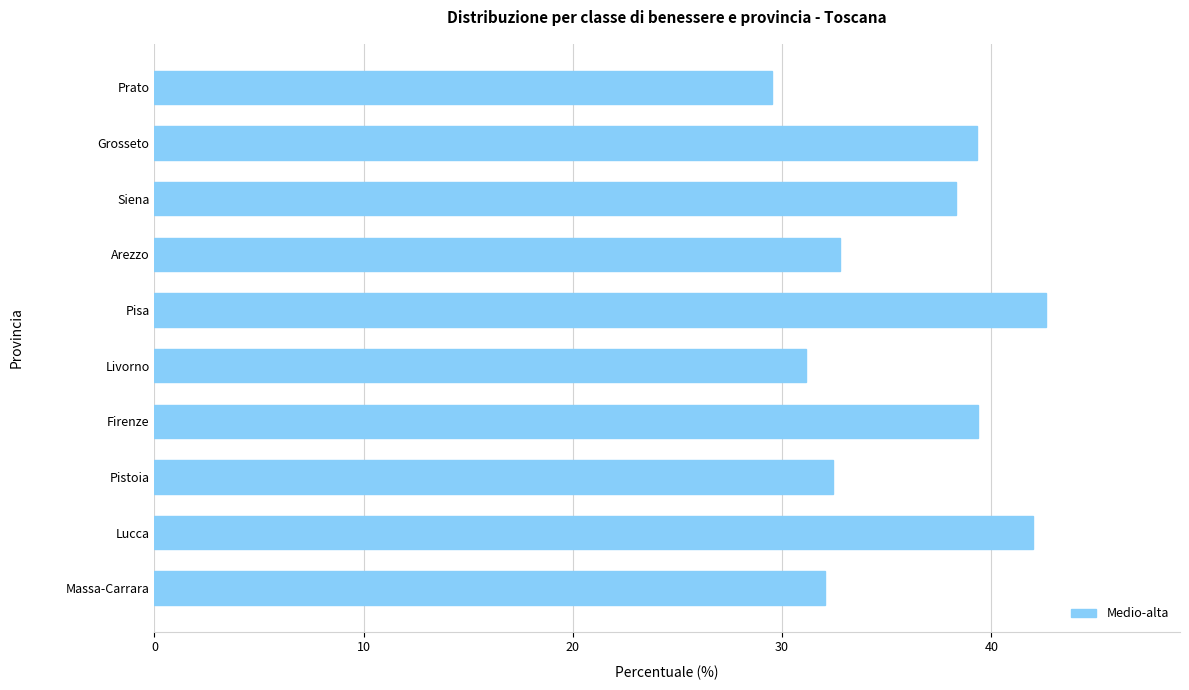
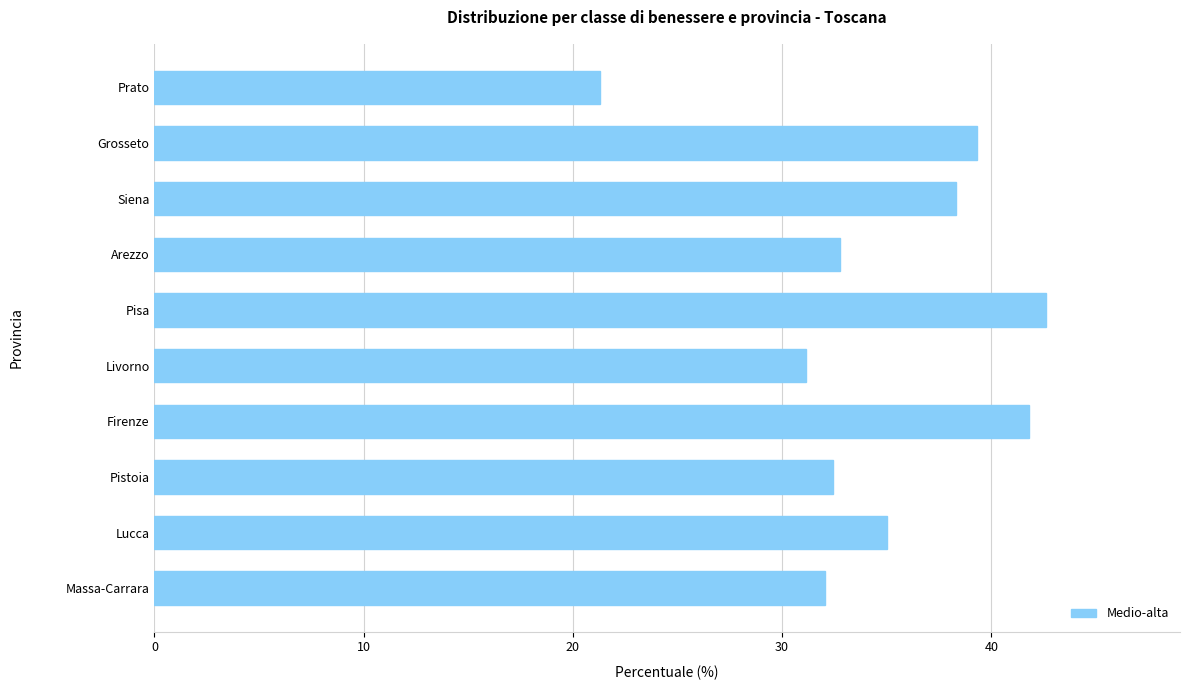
Prato: 29.5 -> 21.3
Firenze: 39.3 -> 41.8
Lucca: 42 -> 35
